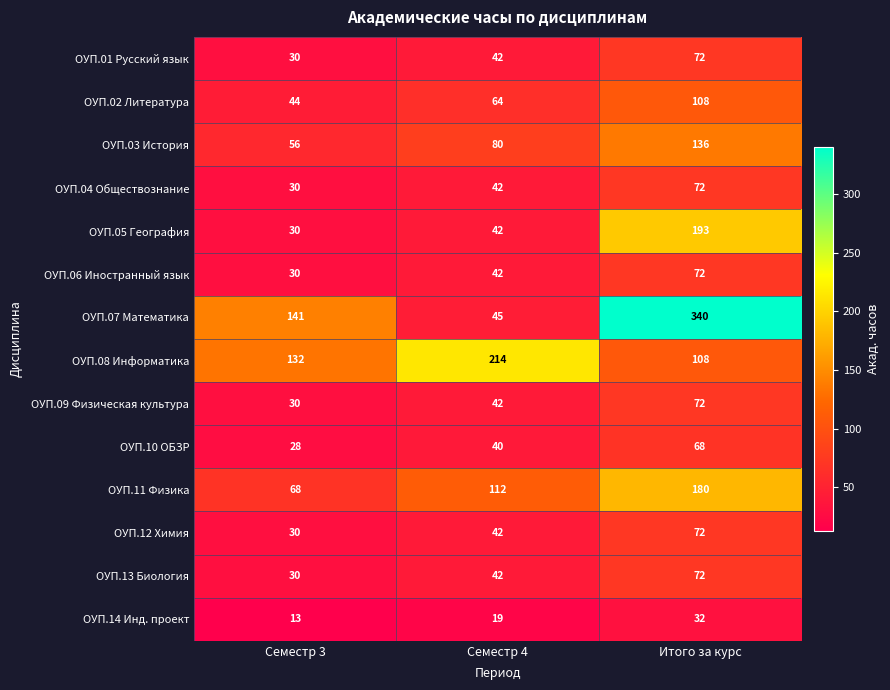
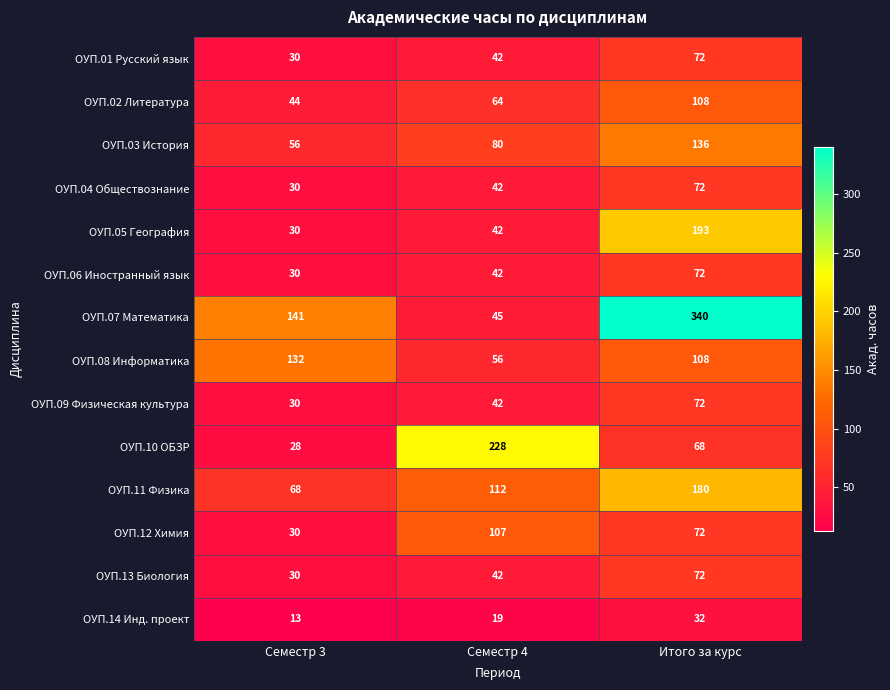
ОУП.08 Информатика, Семестр 4: 214 -> 56
ОУП.10 ОБЗР, Семестр 4: 40 -> 228
ОУП.12 Химия, Семестр 4: 42 -> 107
